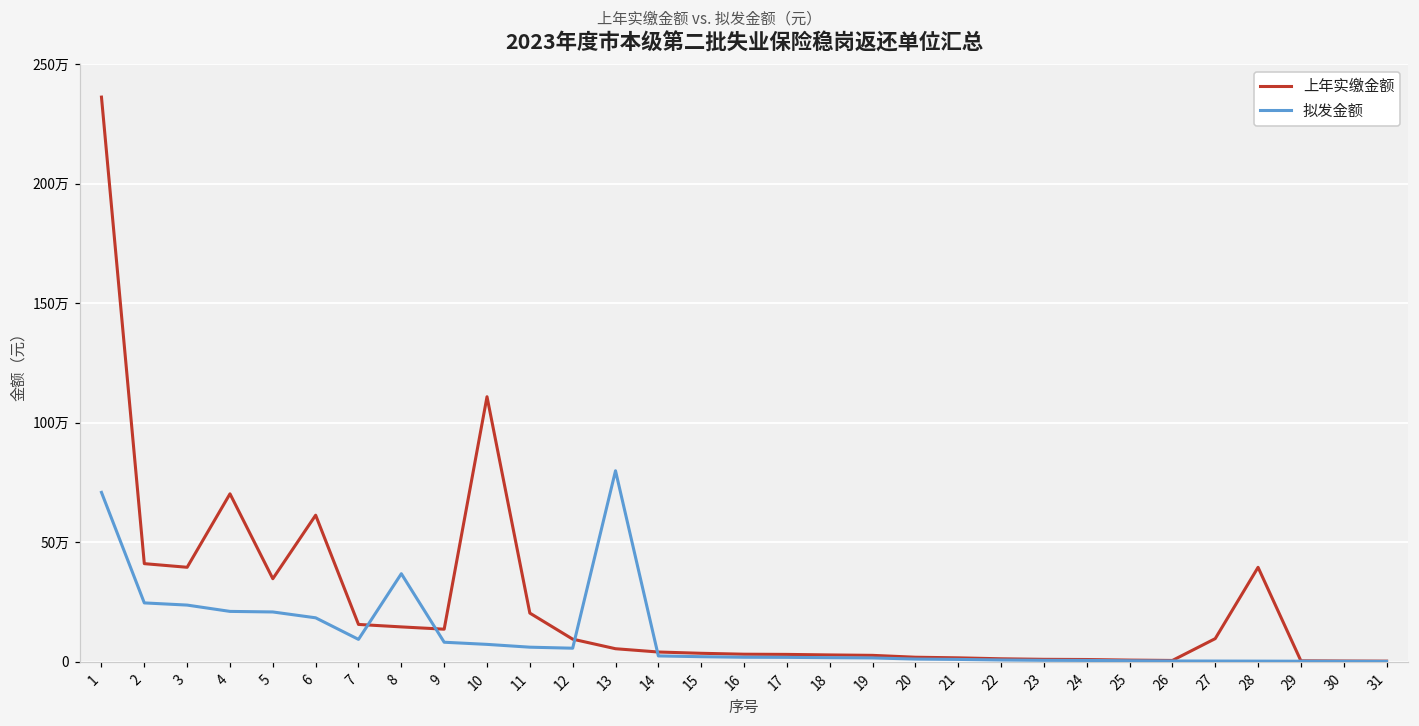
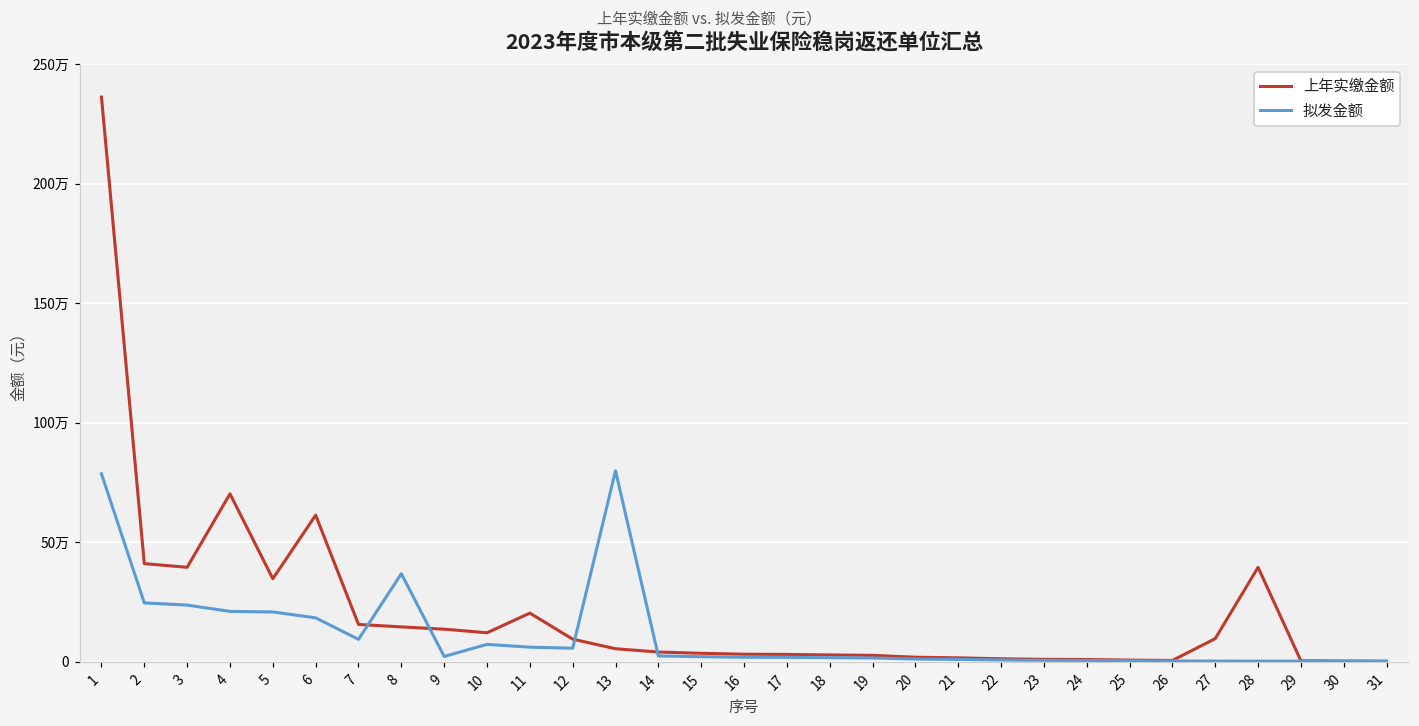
拟发金额, 1: 71万 -> 79万
拟发金额, 9: 8万 -> 2万
上年实缴金额, 10: 111万 -> 12万
